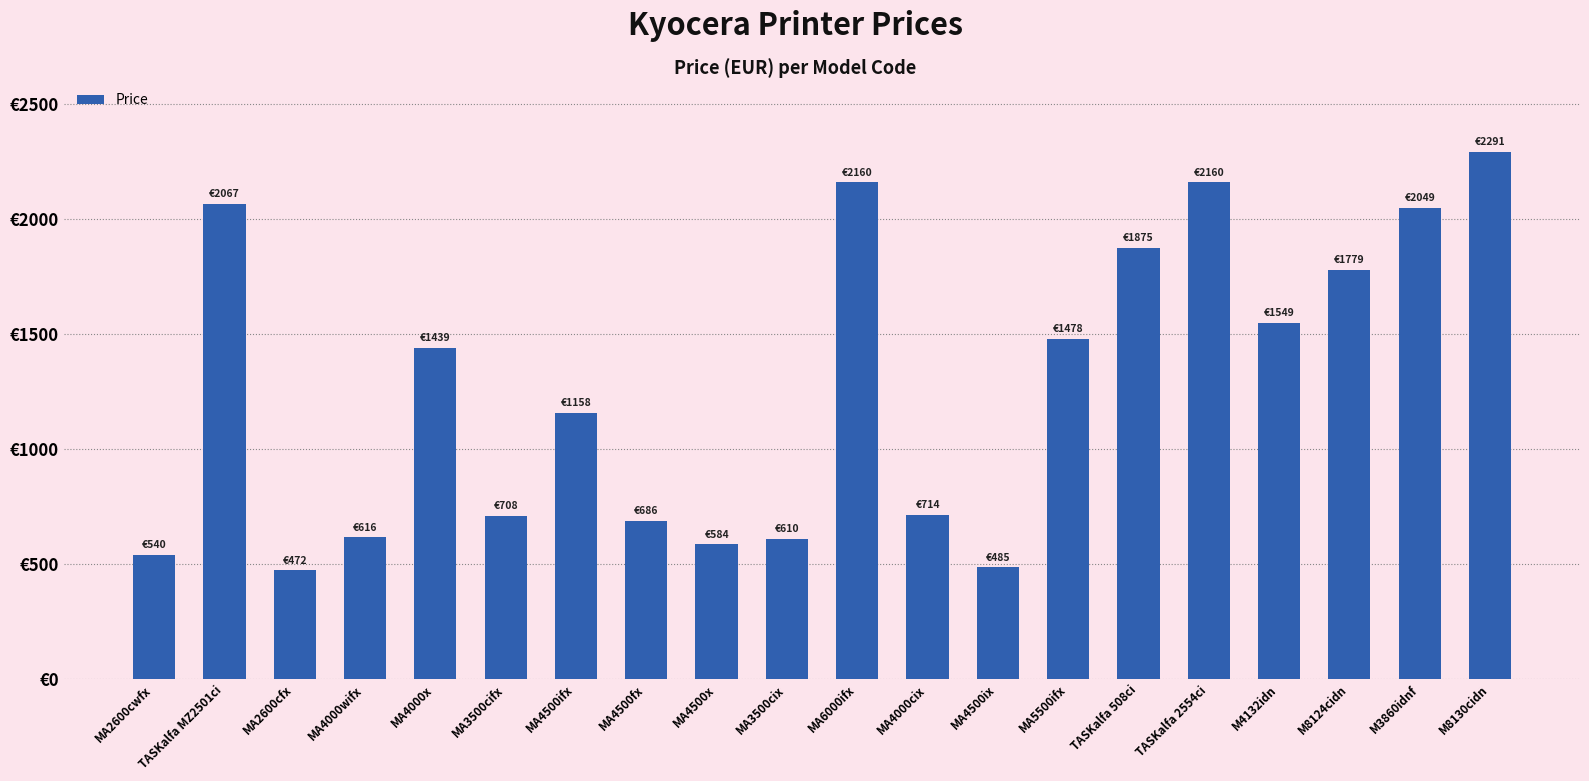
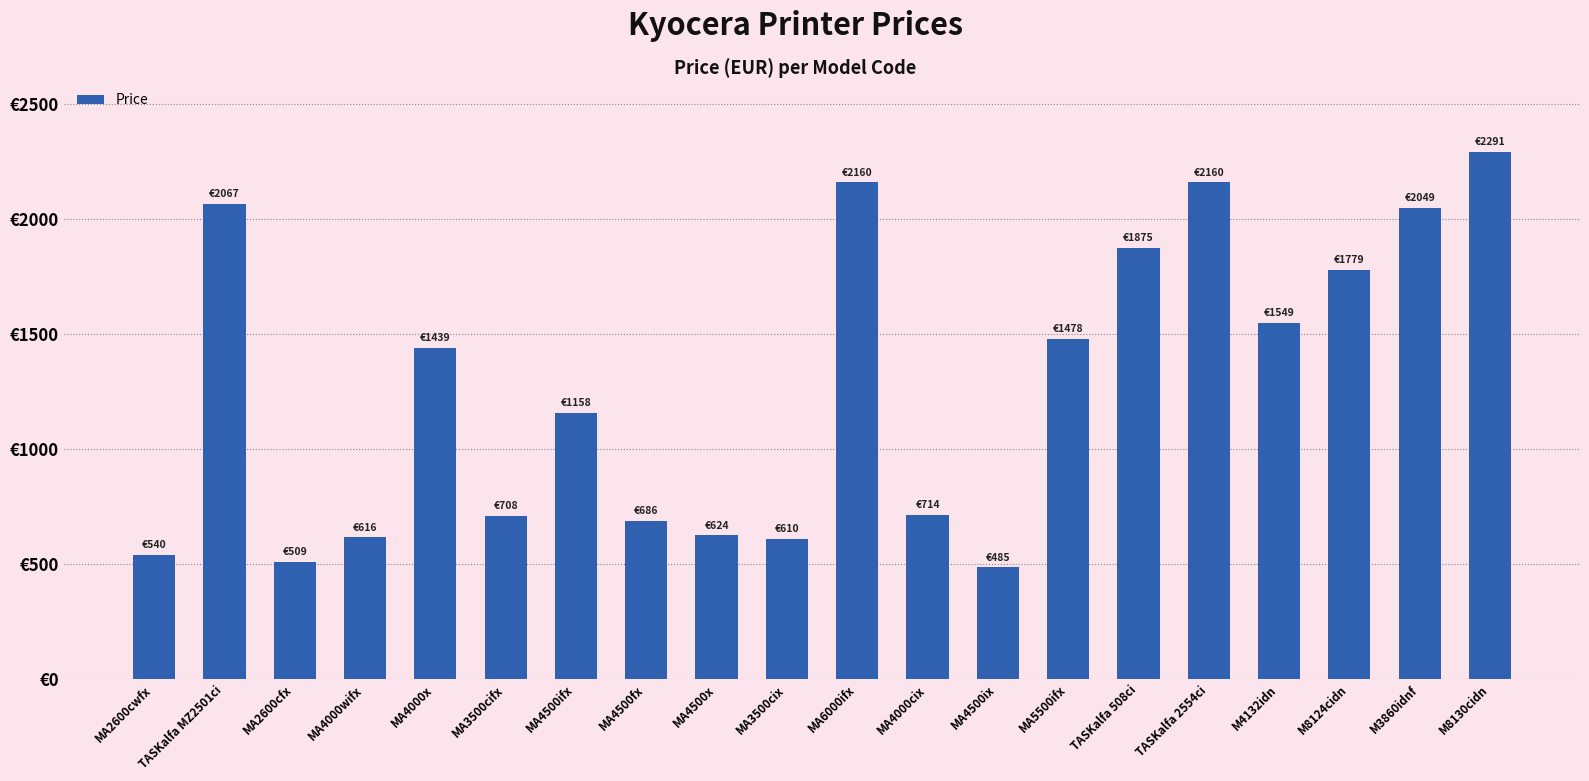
MA2600cfx: €472 -> €509
MA4500x: €584 -> €624
